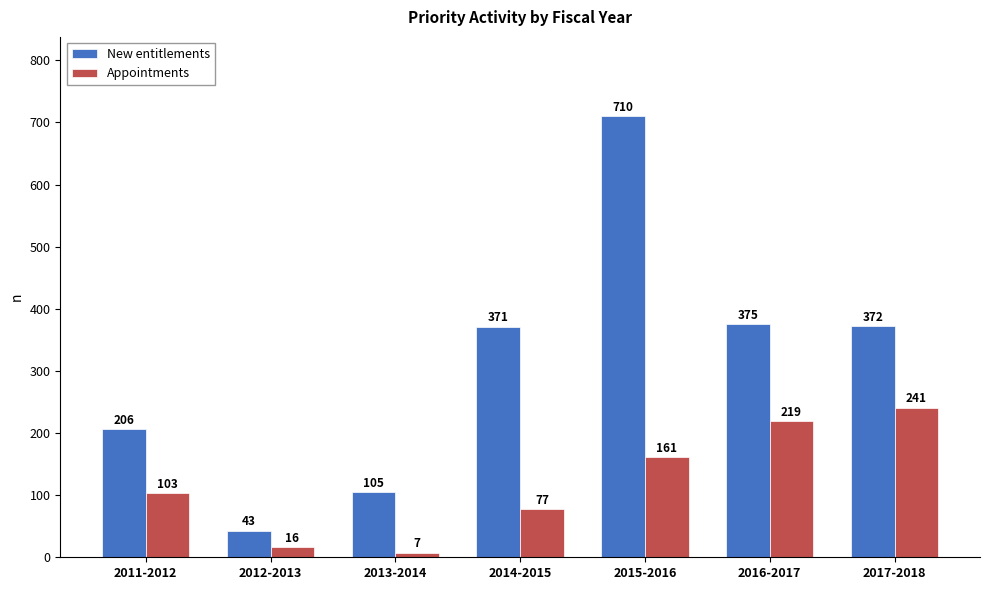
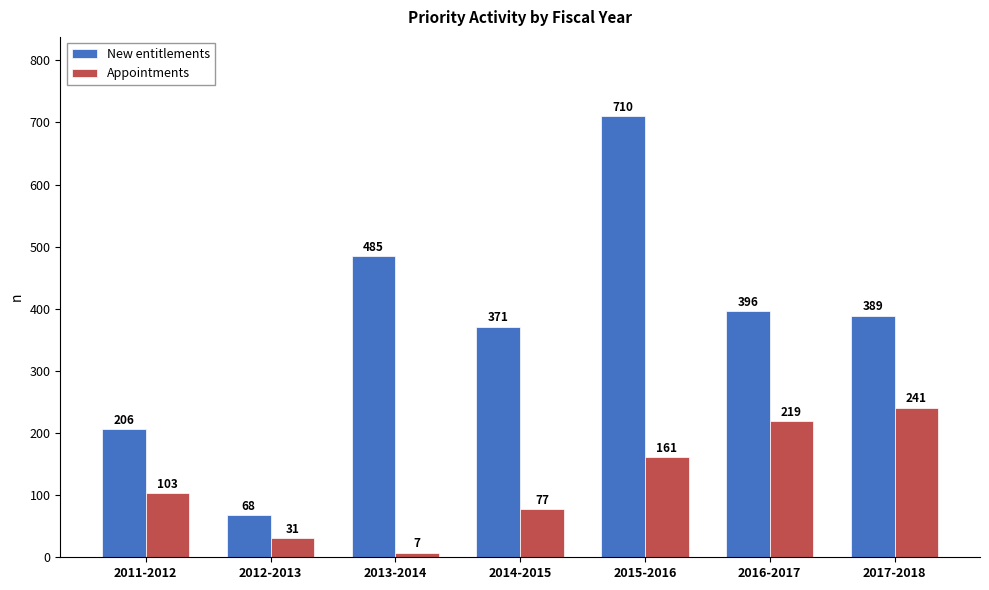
New entitlements, 2012-2013: 43 -> 68
Appointments, 2012-2013: 16 -> 31
New entitlements, 2013-2014: 105 -> 485
New entitlements, 2016-2017: 375 -> 396
New entitlements, 2017-2018: 372 -> 389
